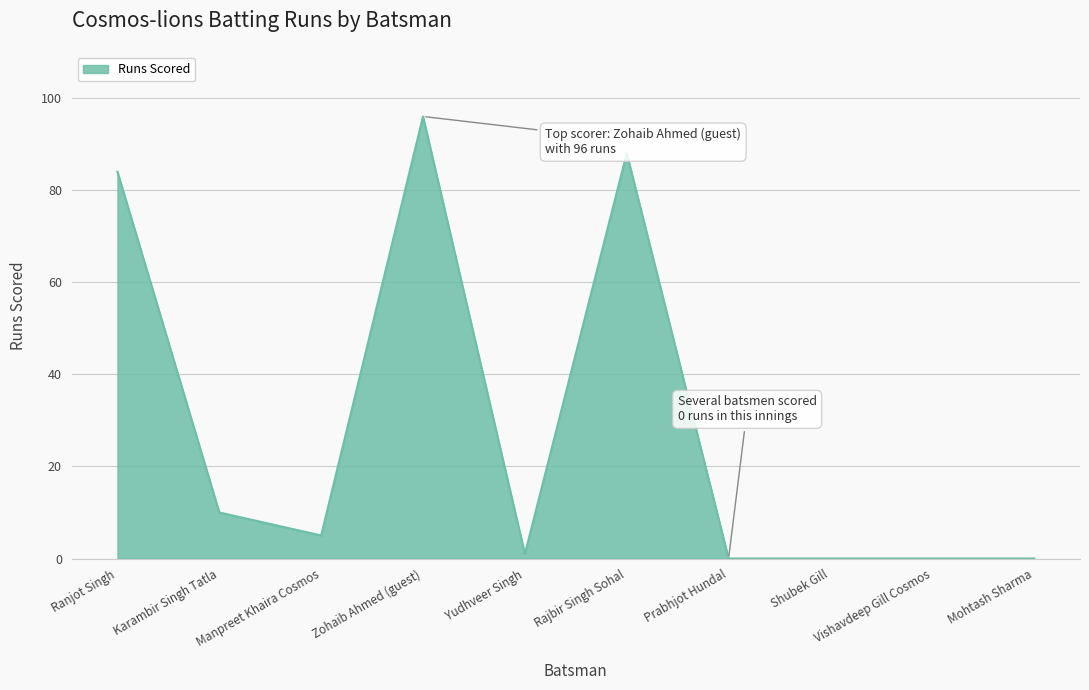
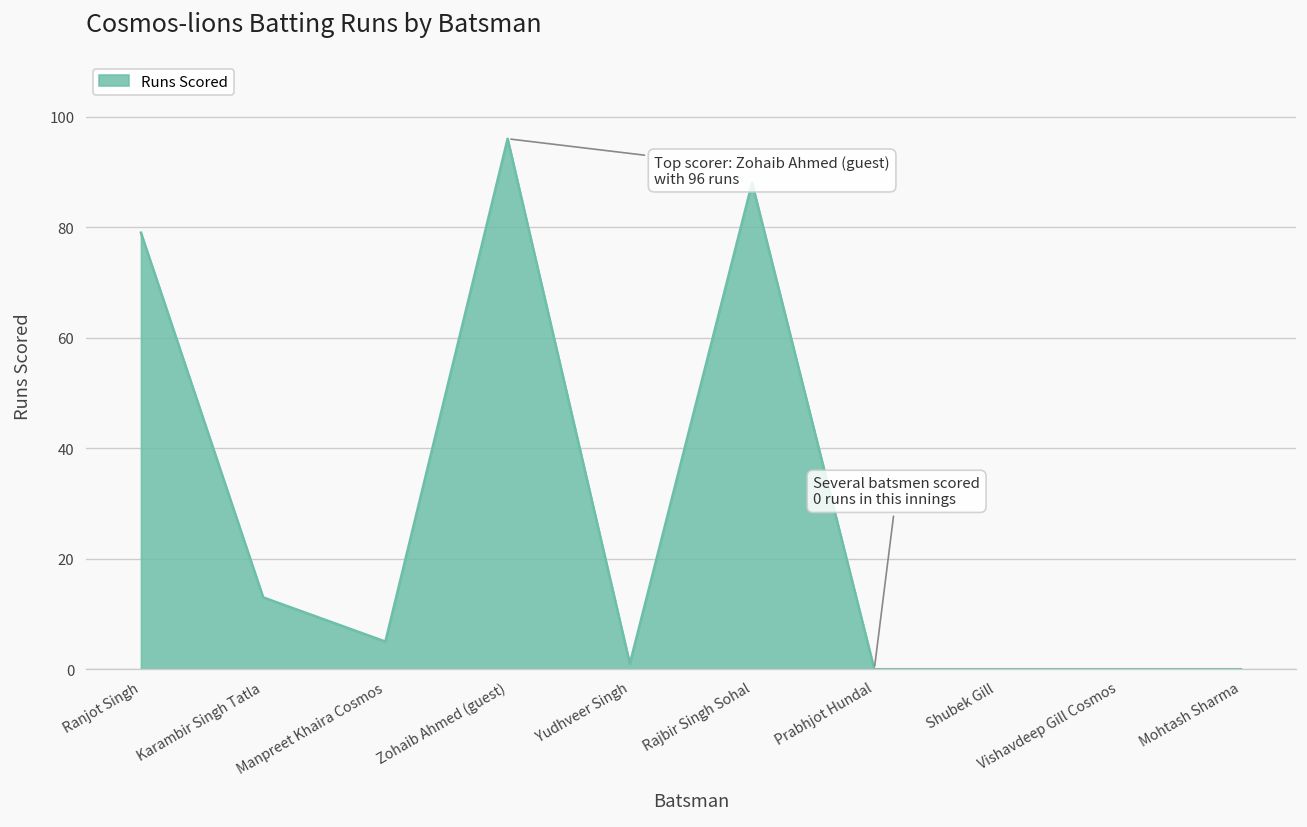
Ranjot Singh: 84 -> 79
Karambir Singh Tatla: 10 -> 13
